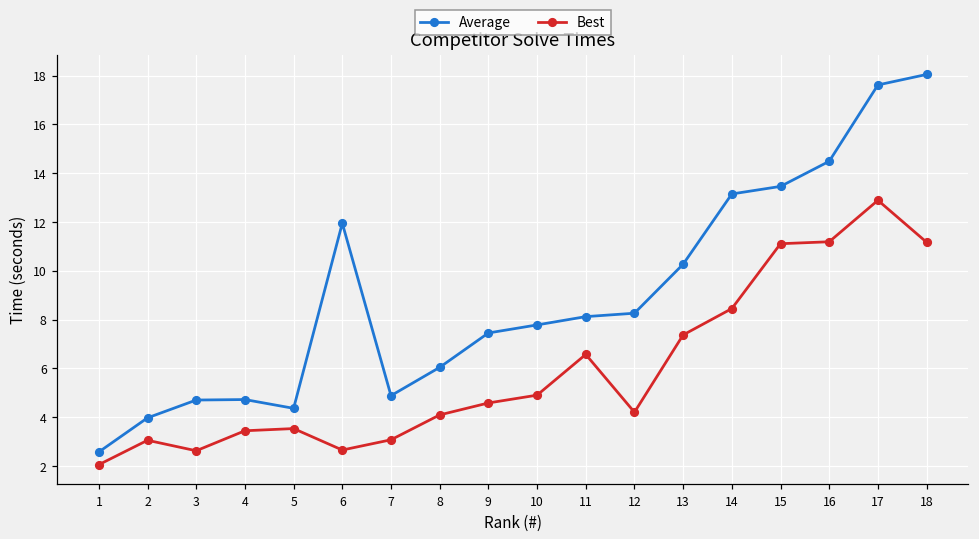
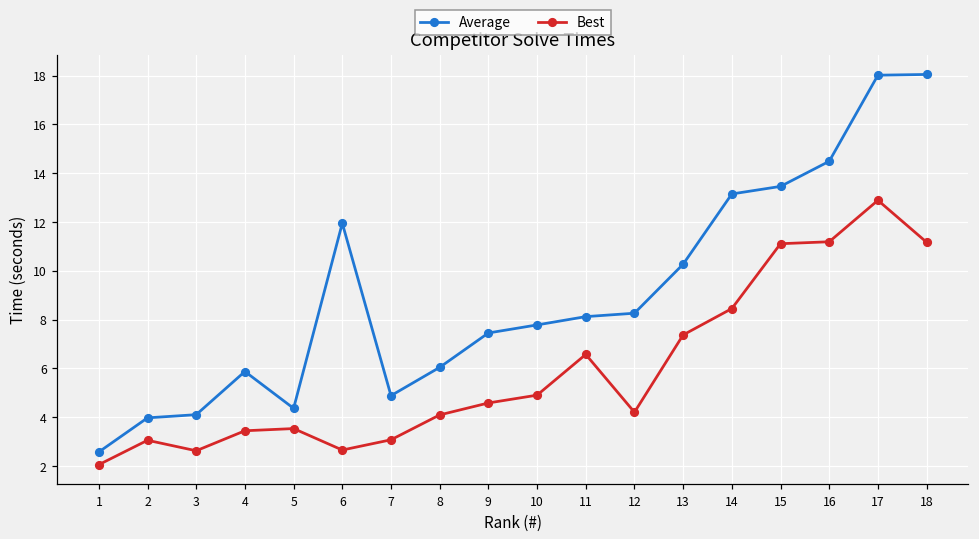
Average, 3: 4.7 -> 4.1
Average, 4: 4.7 -> 5.9
Average, 17: 17.6 -> 18.0
